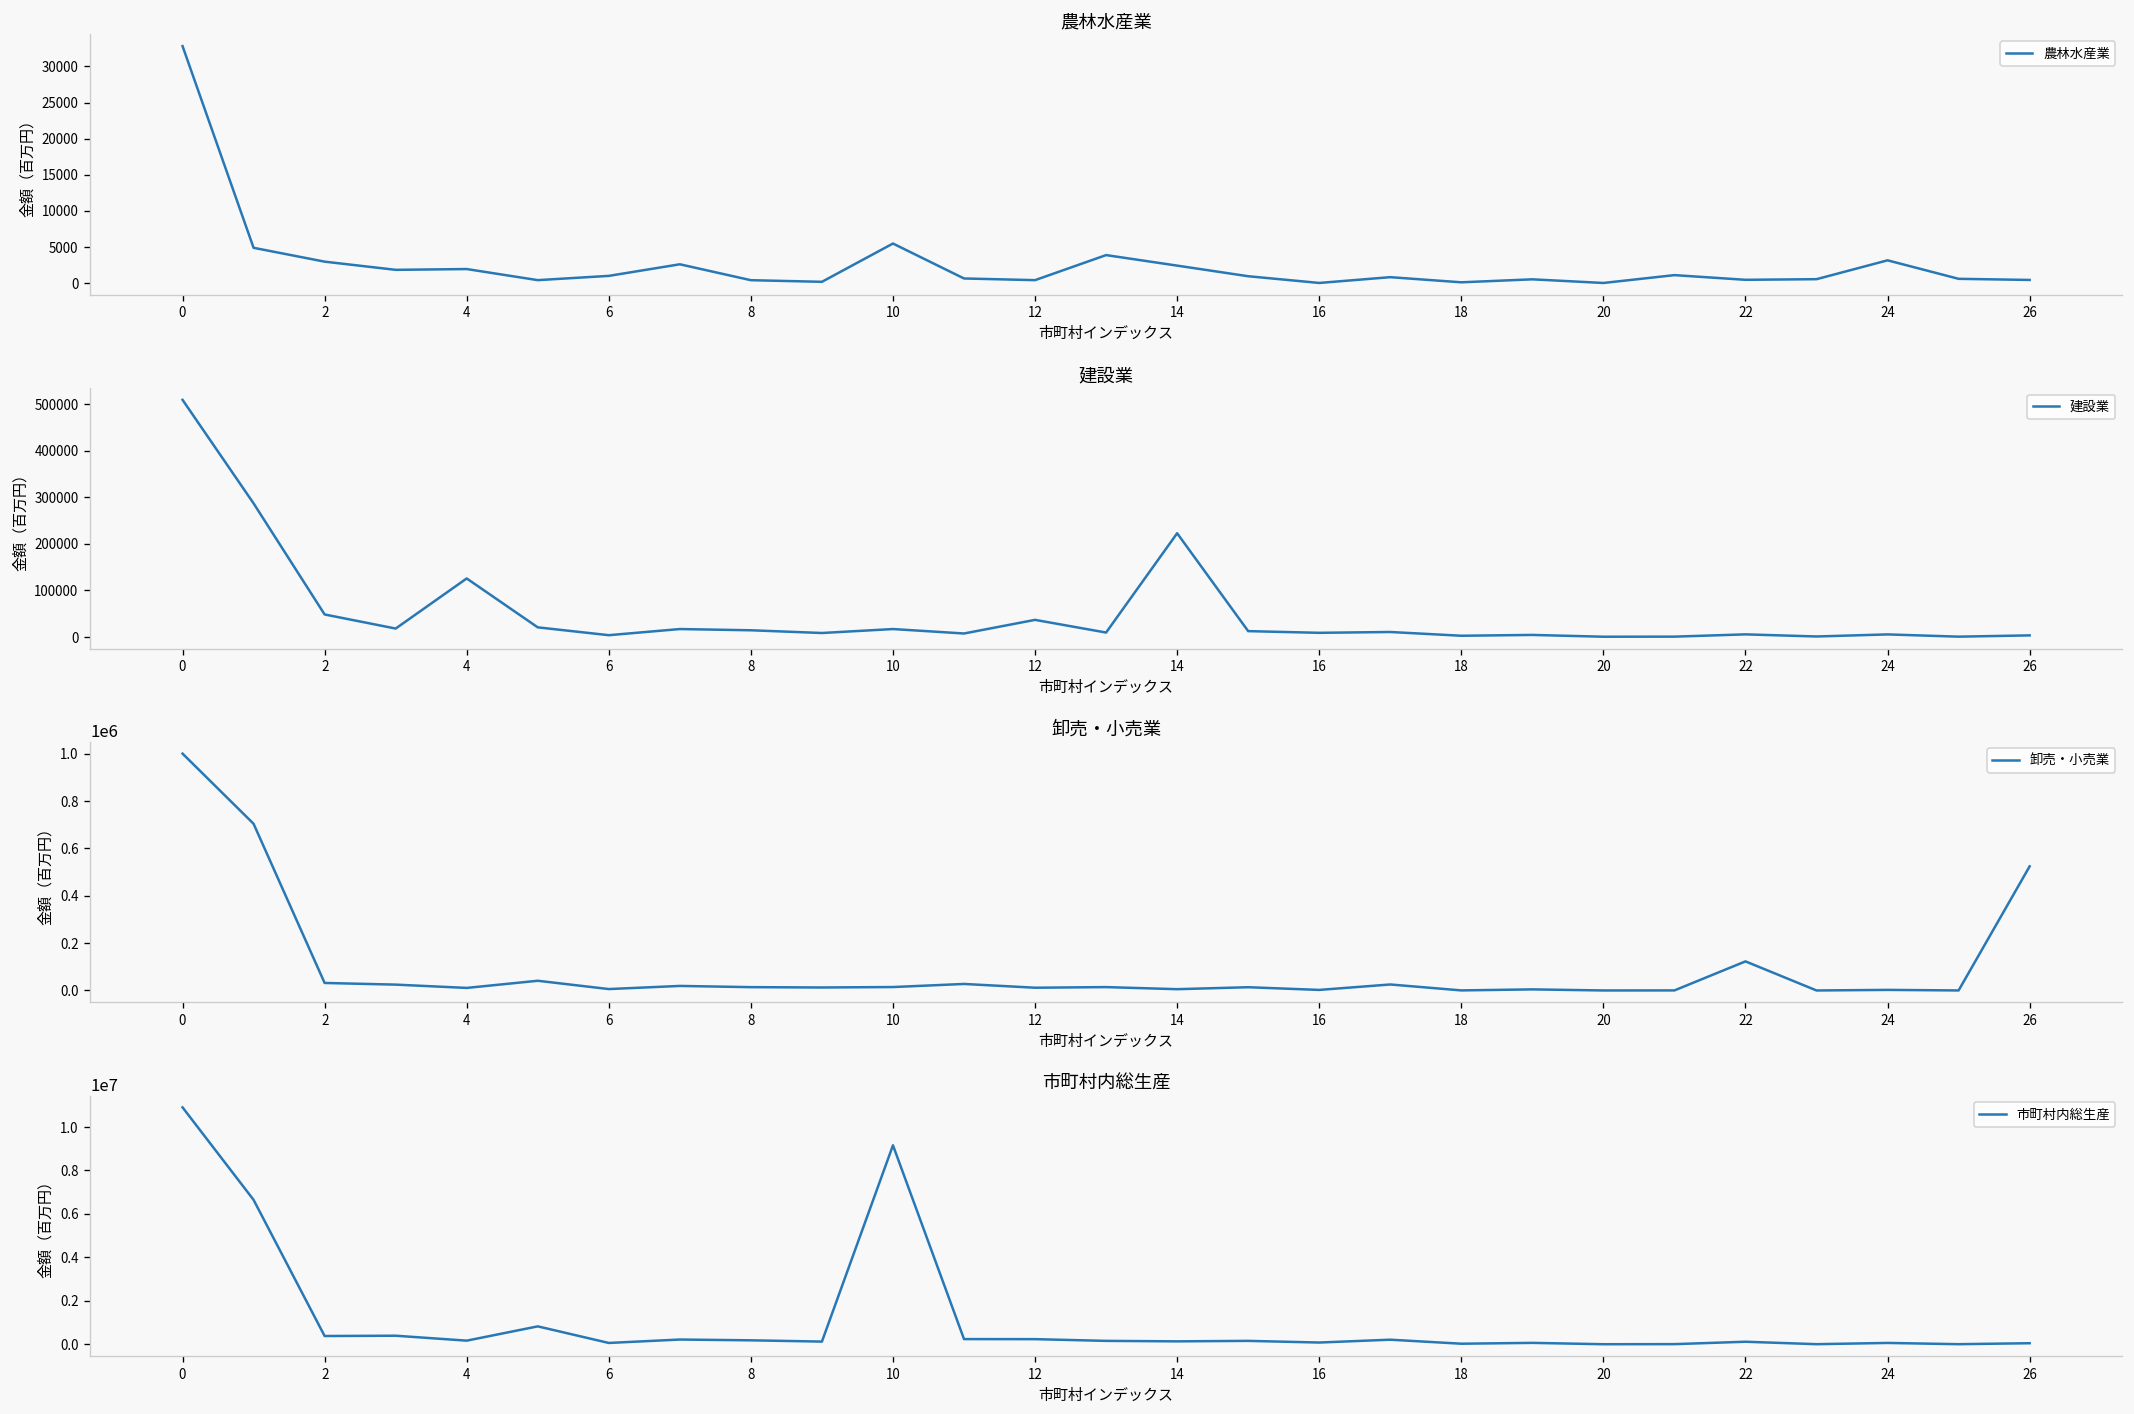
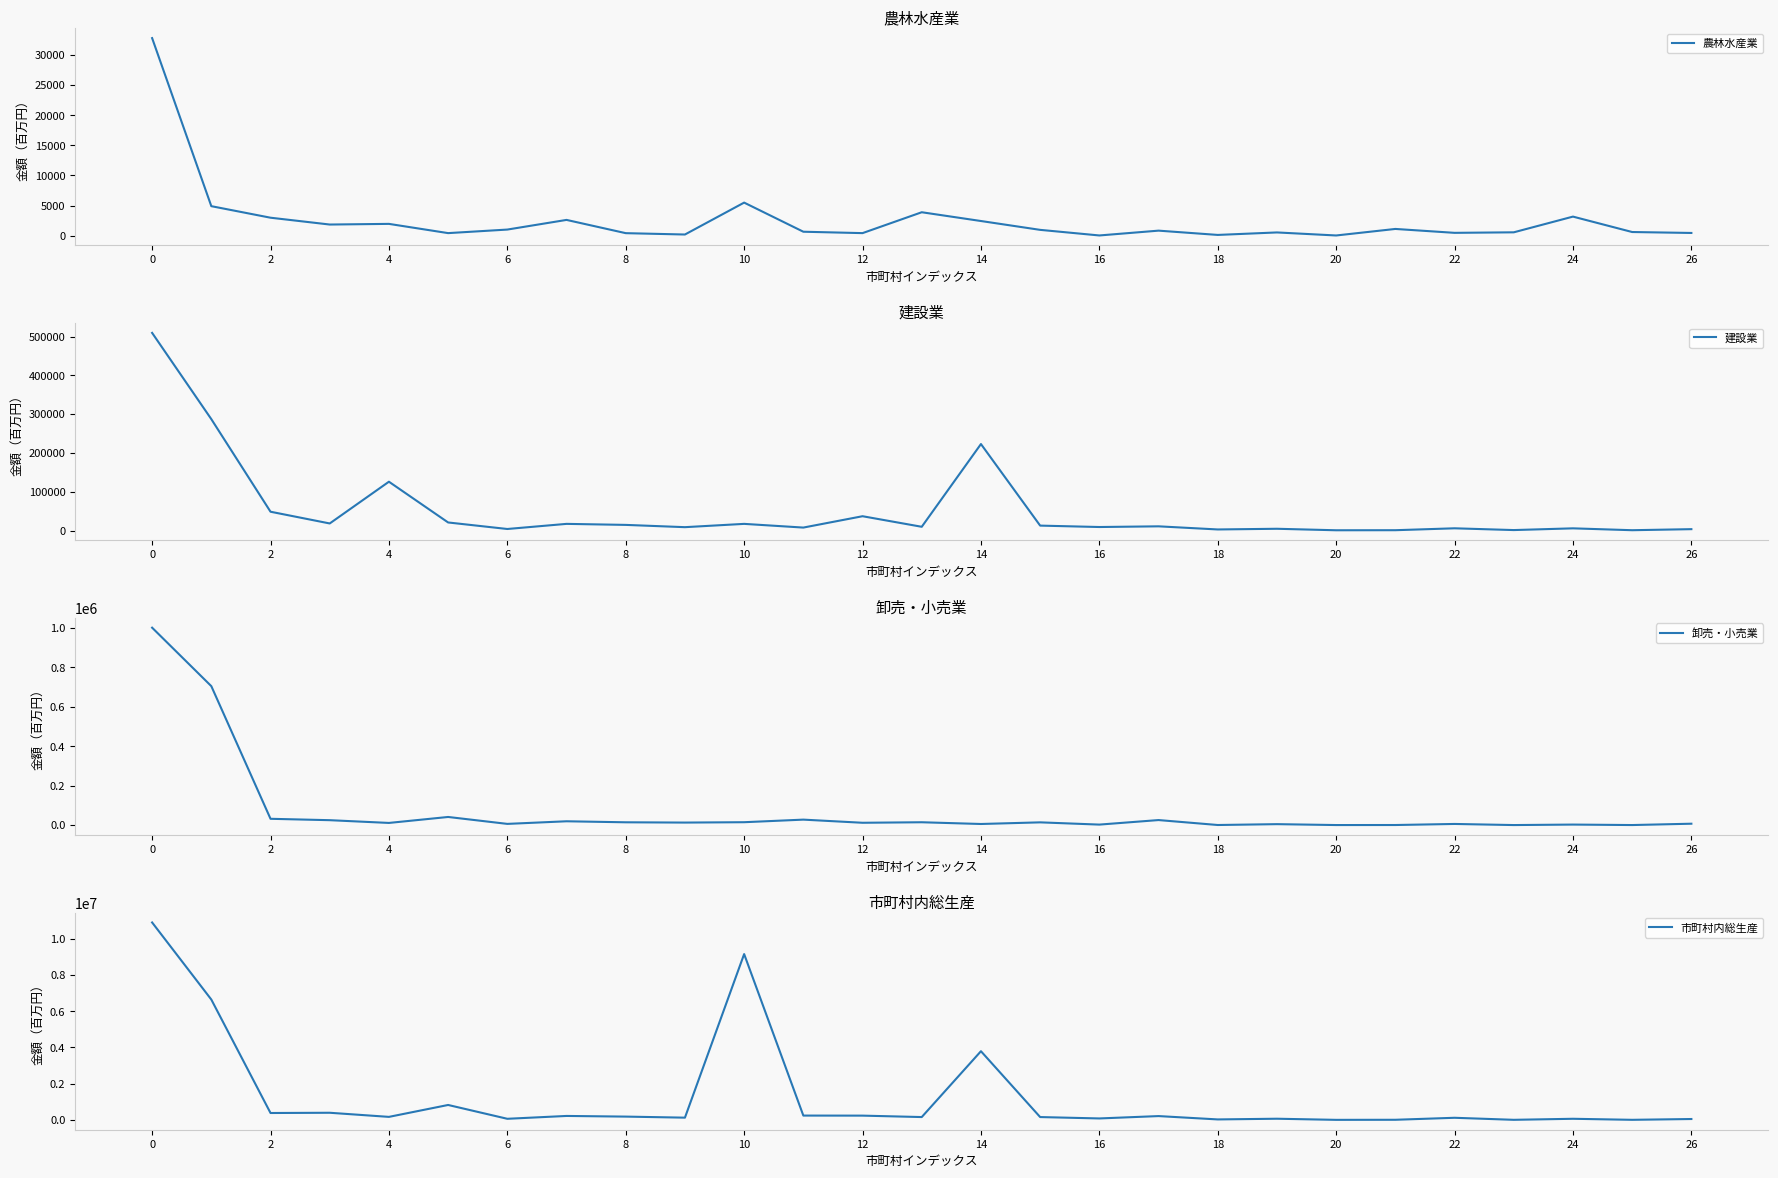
卸売・小売業, 22: 120000 -> 10000
卸売・小売業, 26: 520000 -> 10000
市町村内総生産, 14: 100000 -> 3800000
